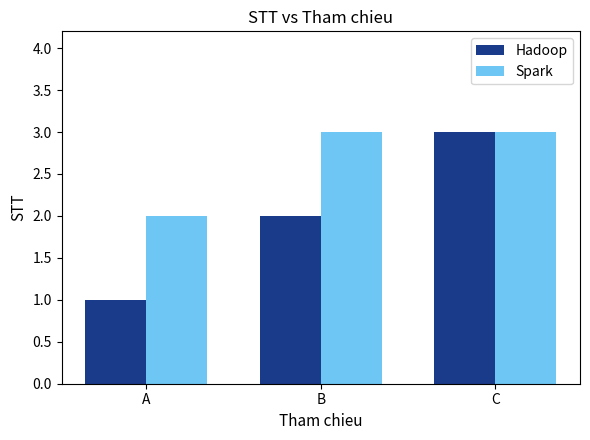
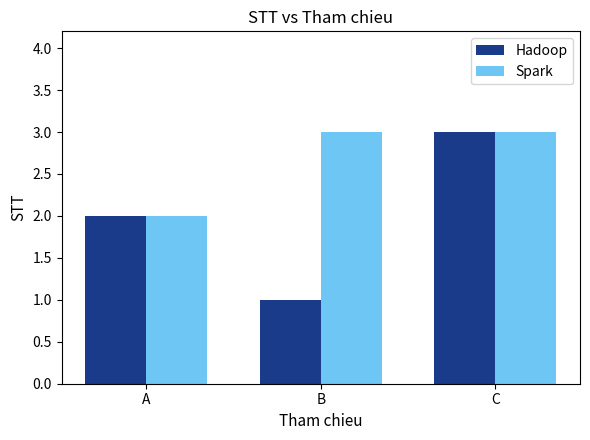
Hadoop, A: 1 -> 2
Hadoop, B: 2 -> 1
